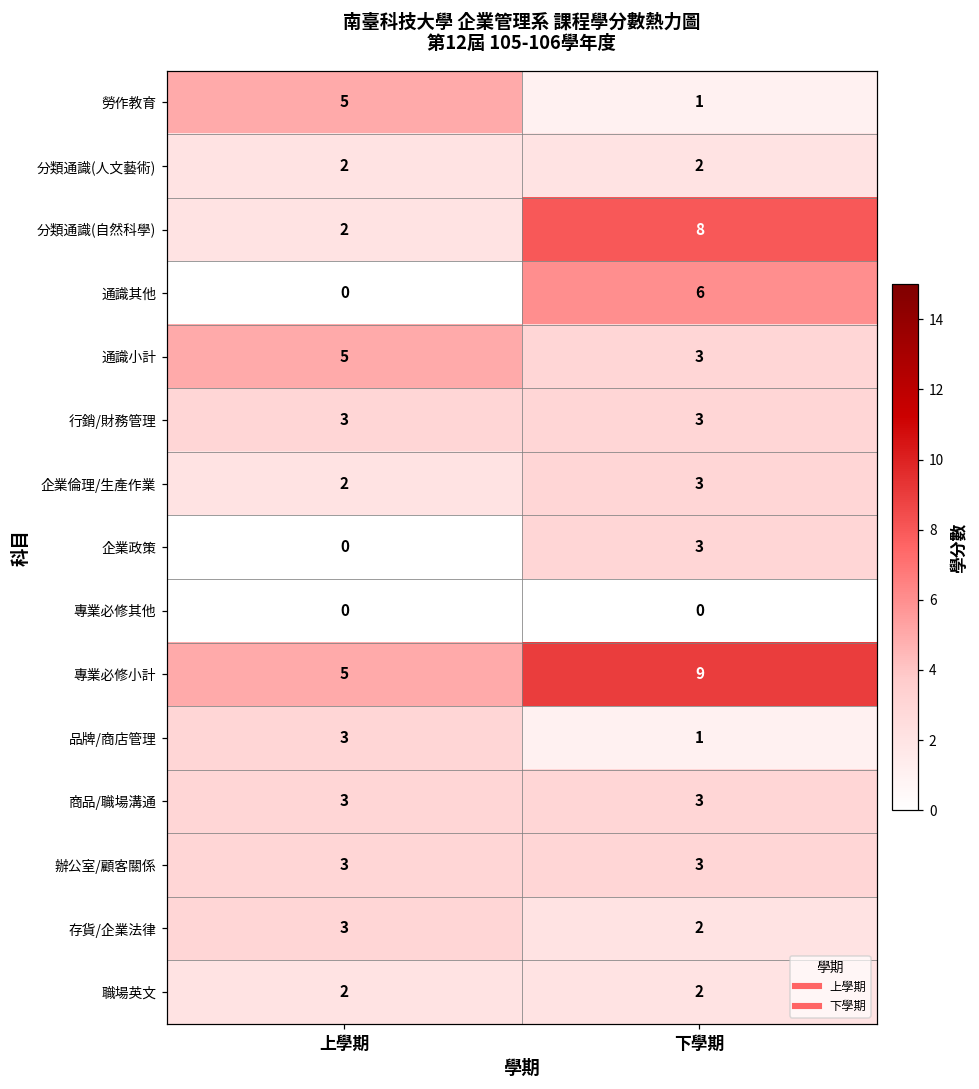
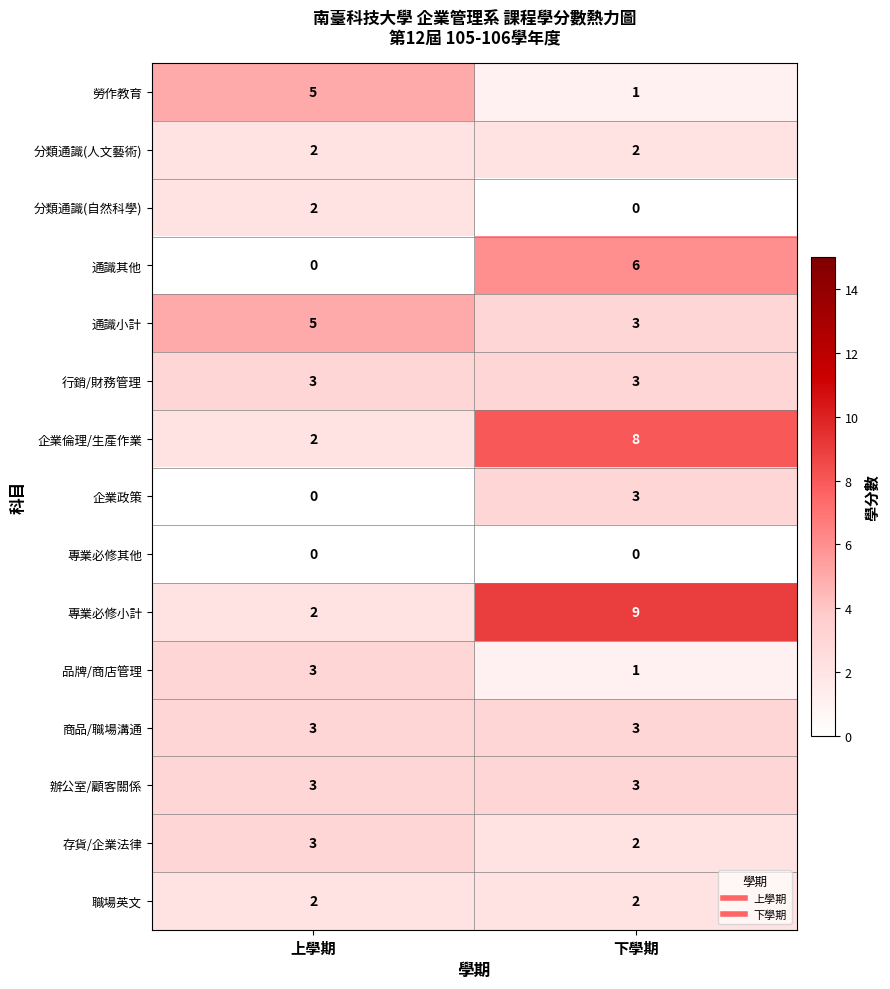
分類通識(自然科學), 下學期: 8 -> 0
企業倫理/生產作業, 下學期: 3 -> 8
專業必修小計, 上學期: 5 -> 2
